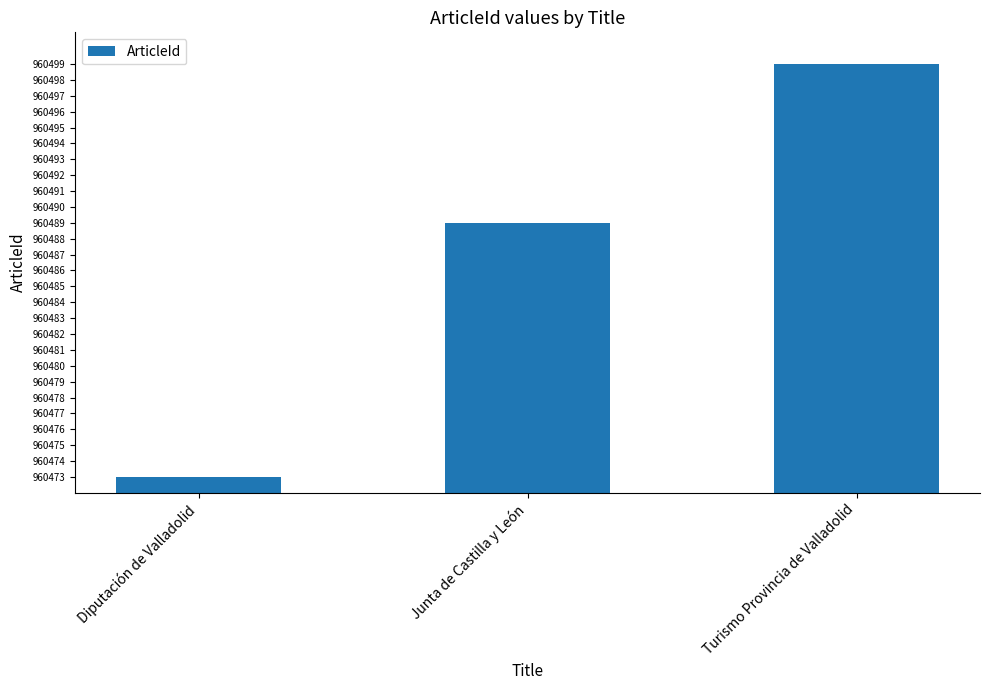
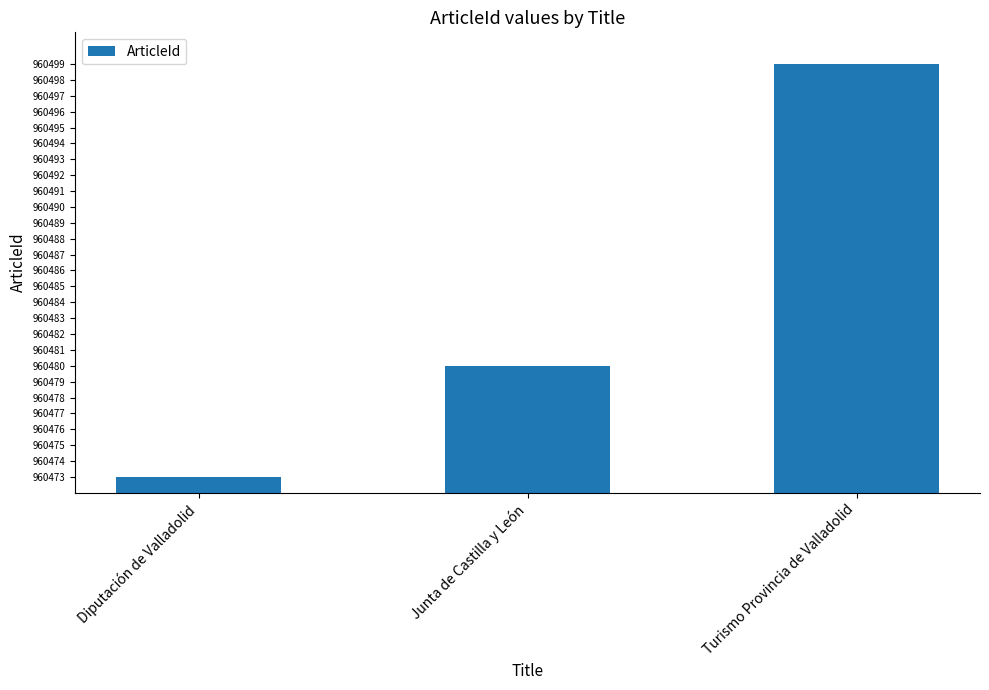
Junta de Castilla y León: 960489 -> 960480
